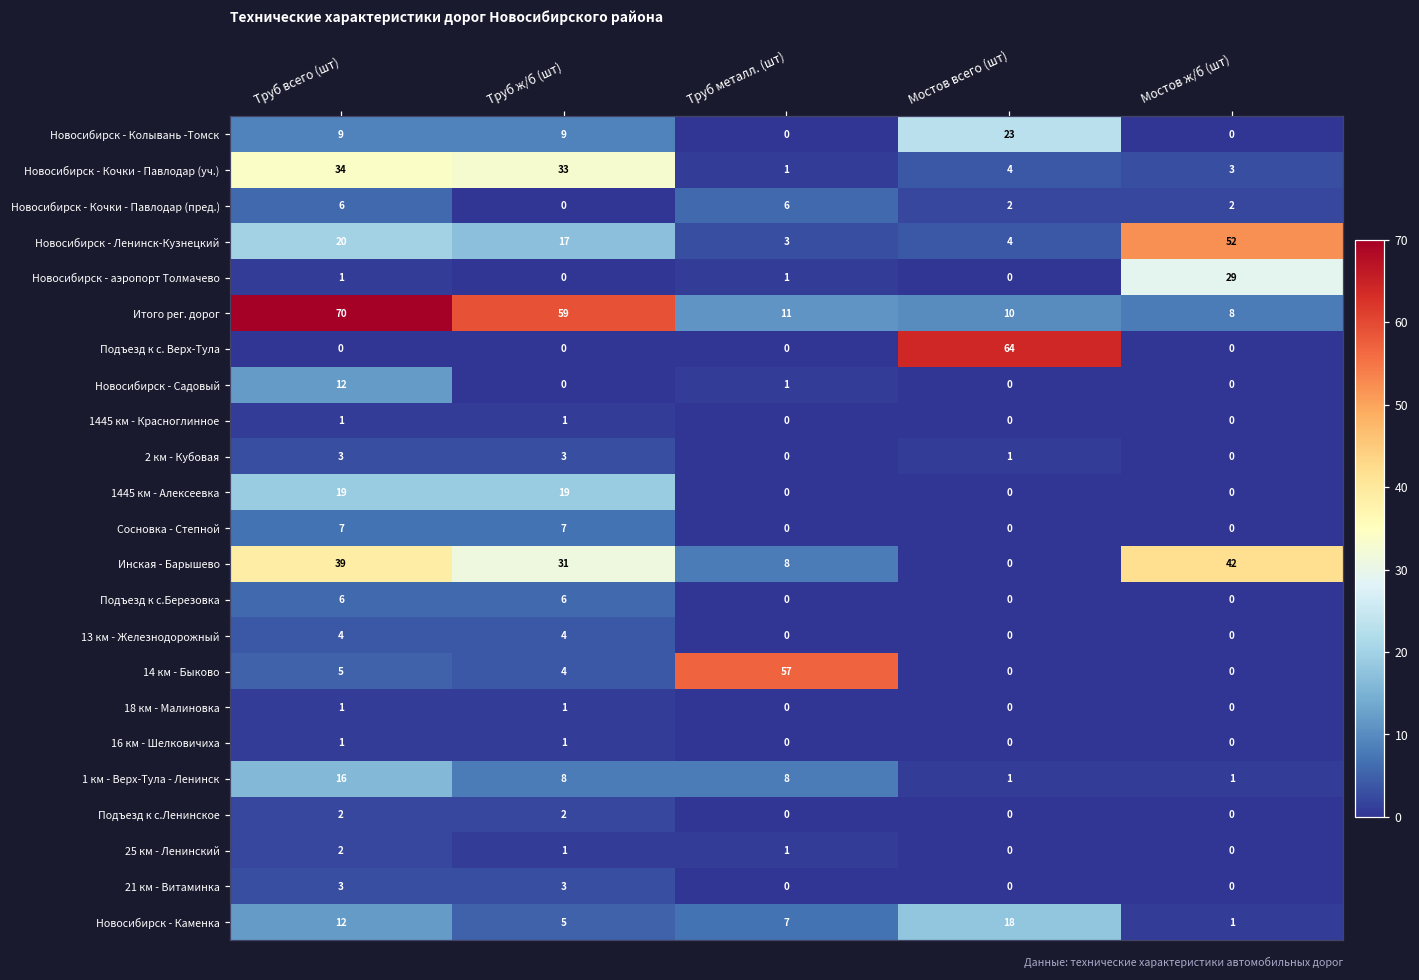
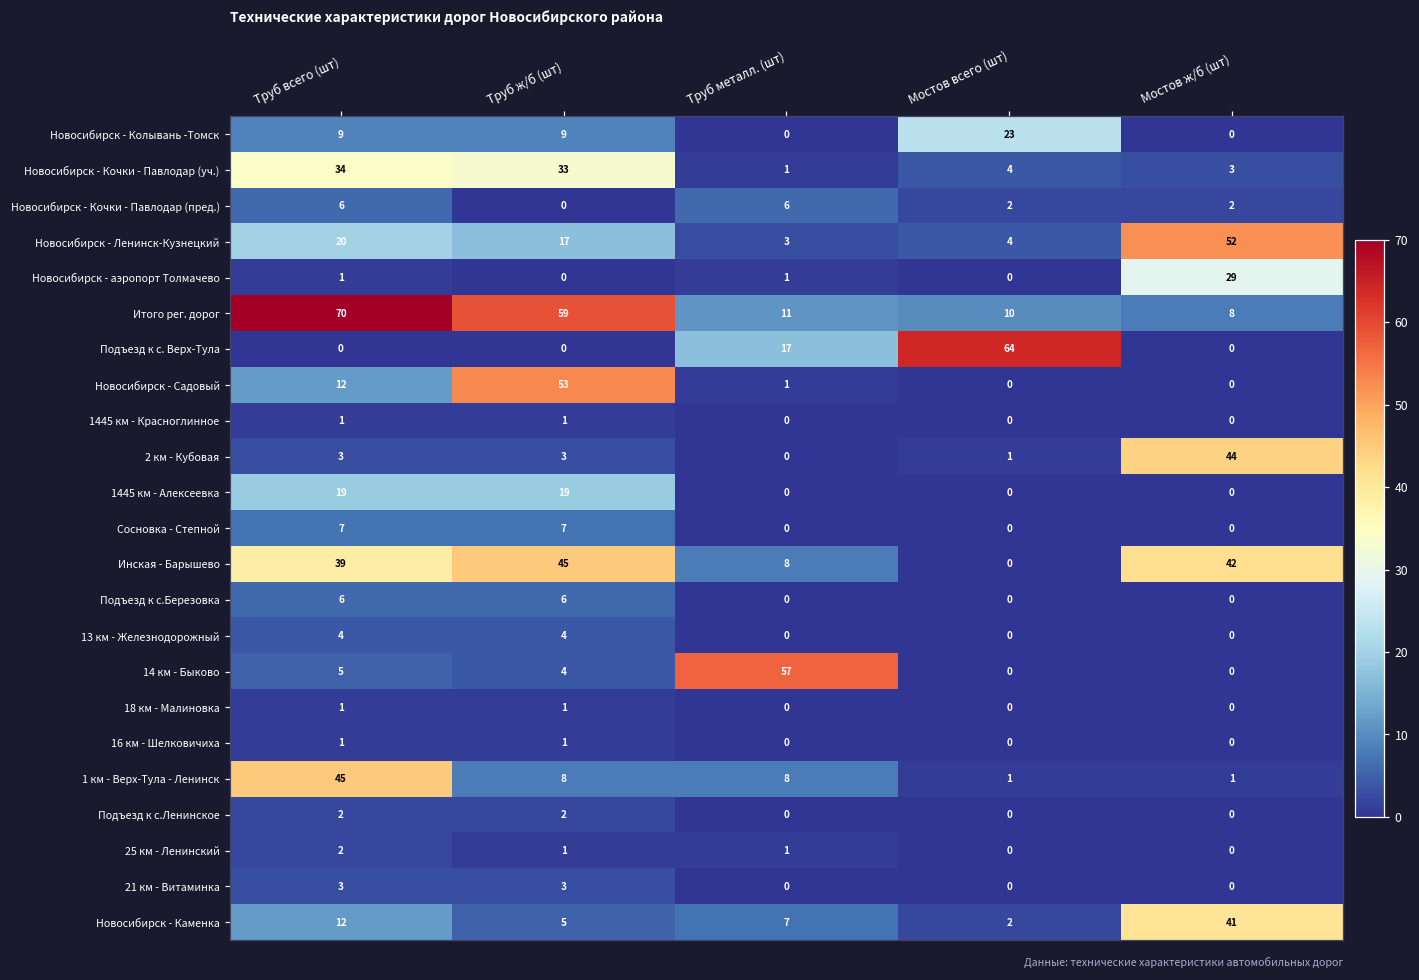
Подъезд к с. Верх-Тула, Труб металл. (шт): 0 -> 17
Новосибирск - Садовый, Труб ж/б (шт): 0 -> 53
2 км - Кубовая, Мостов ж/б (шт): 0 -> 44
Инская - Барышево, Труб ж/б (шт): 31 -> 45
1 км - Верх-Тула - Ленинск, Труб всего (шт): 16 -> 45
Новосибирск - Каменка, Мостов всего (шт): 18 -> 2
Новосибирск - Каменка, Мостов ж/б (шт): 1 -> 41
